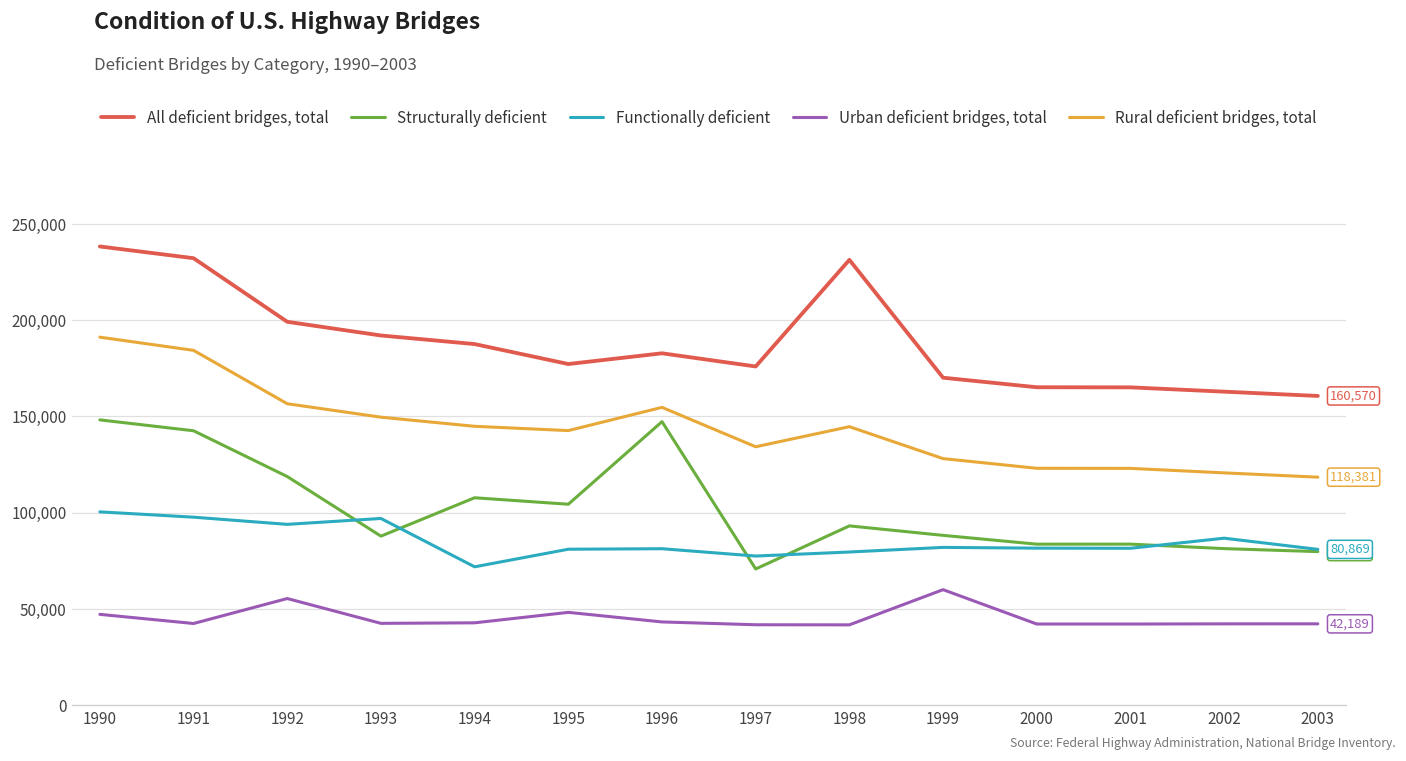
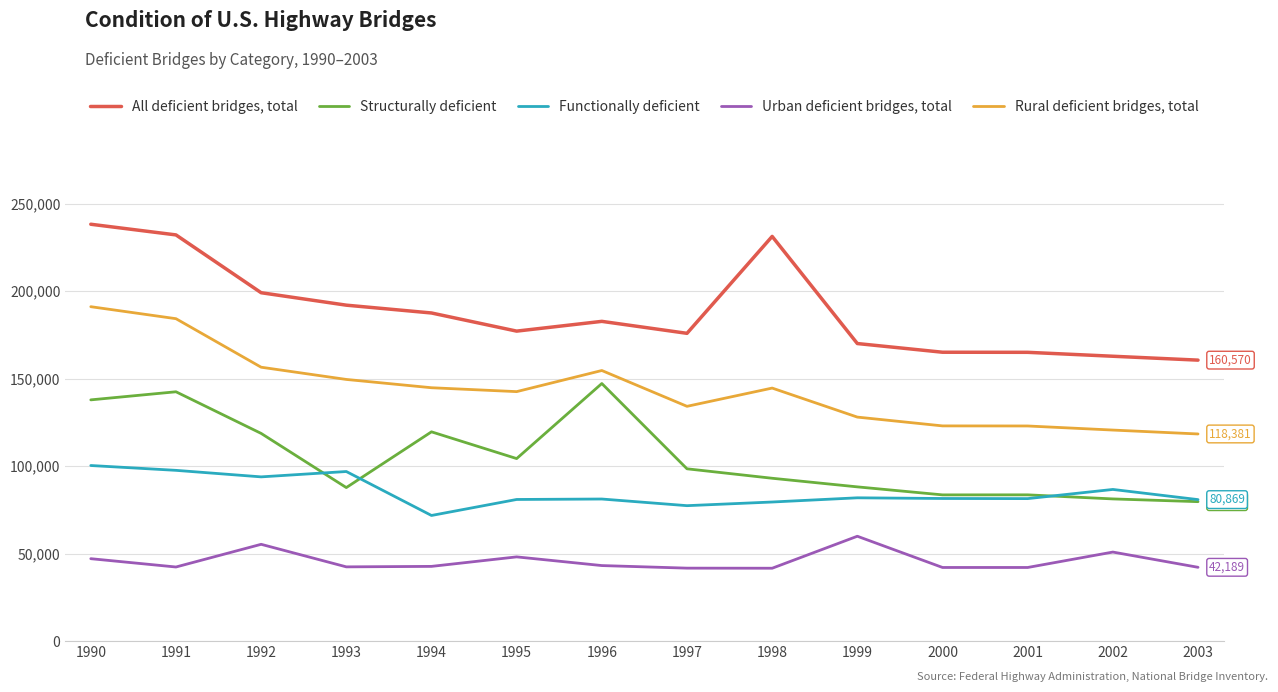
Structurally deficient, 1990: 148,000 -> 138,000
Structurally deficient, 1994: 108,000 -> 120,000
Structurally deficient, 1997: 71,000 -> 98,000
Urban deficient bridges, total, 2002: 42,000 -> 51,000
